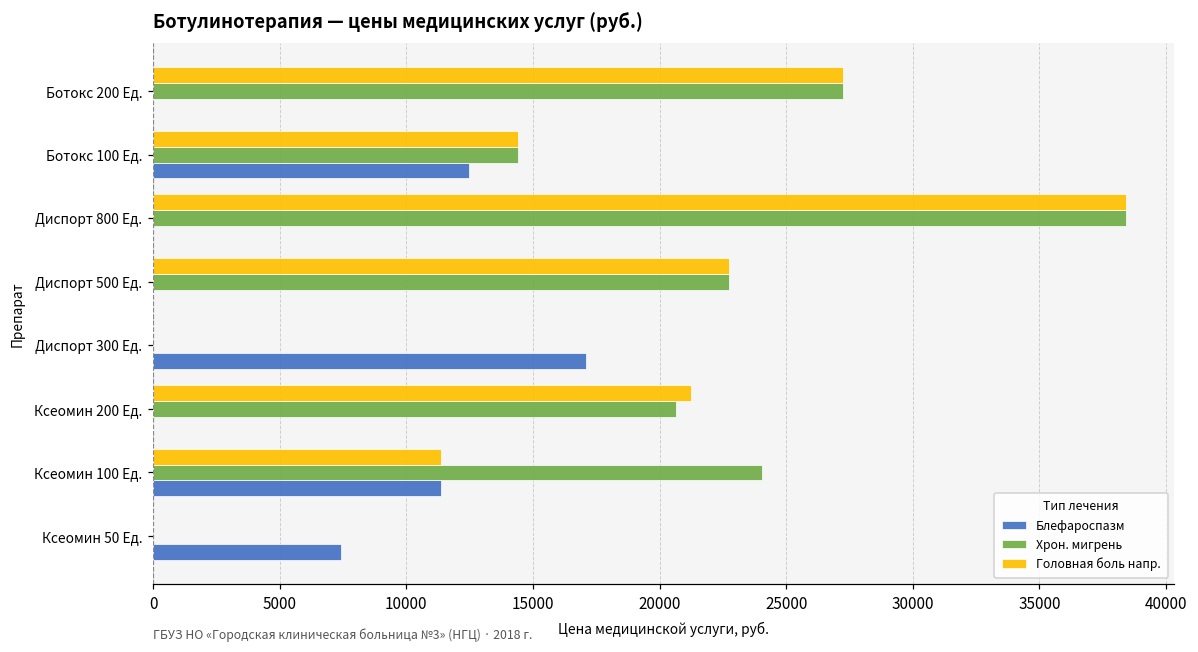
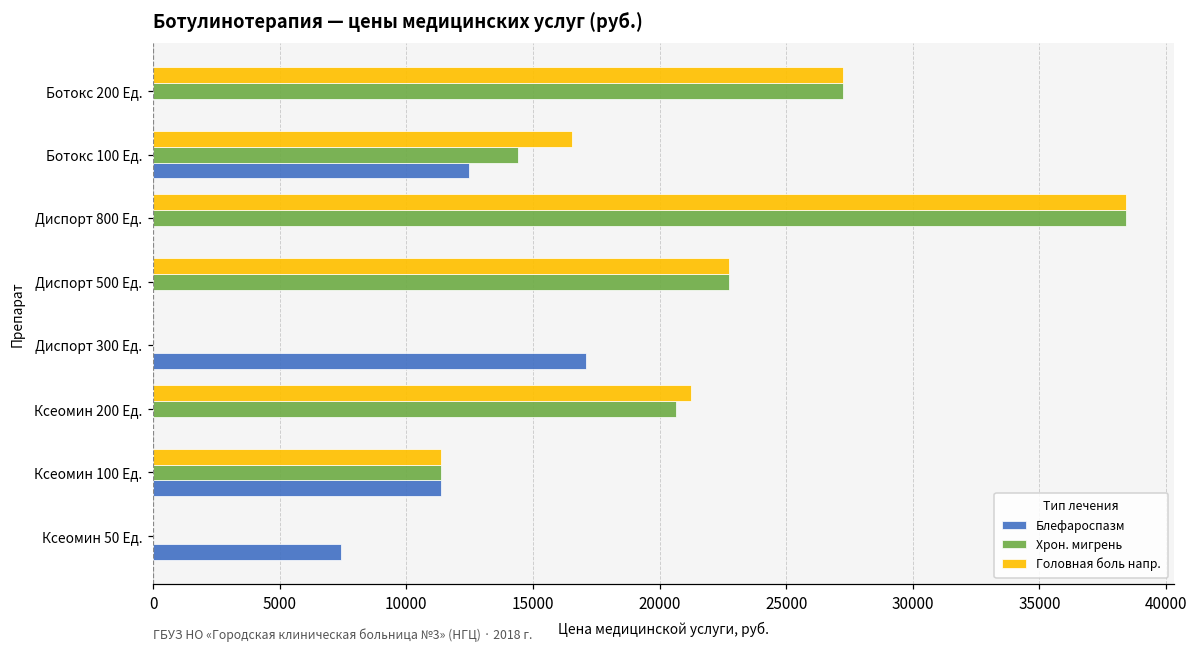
Головная боль напр., Ботокс 100 Ед.: 14400 -> 16500
Хрон. мигрень, Ксеомин 100 Ед.: 24100 -> 11400
